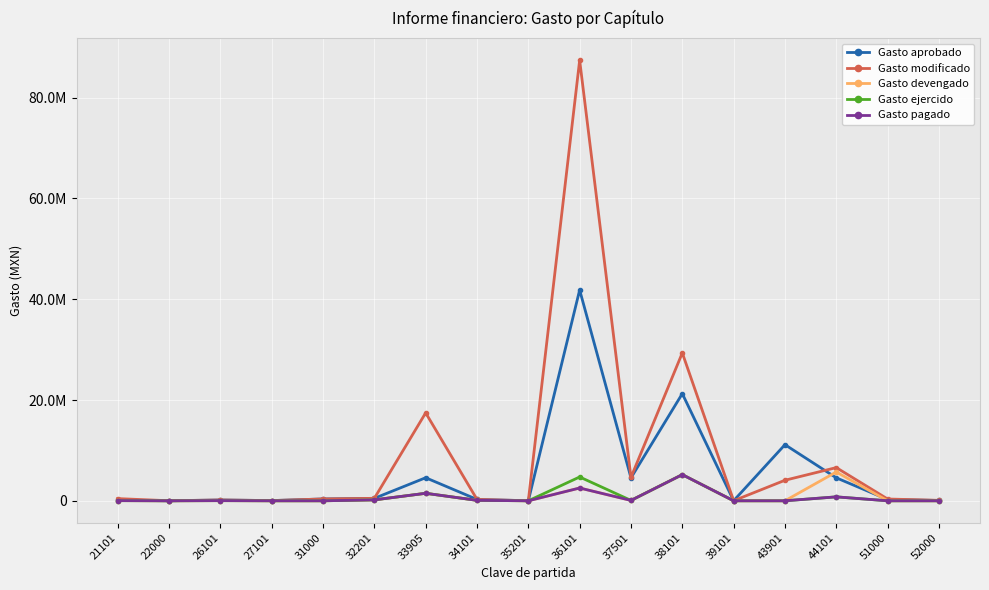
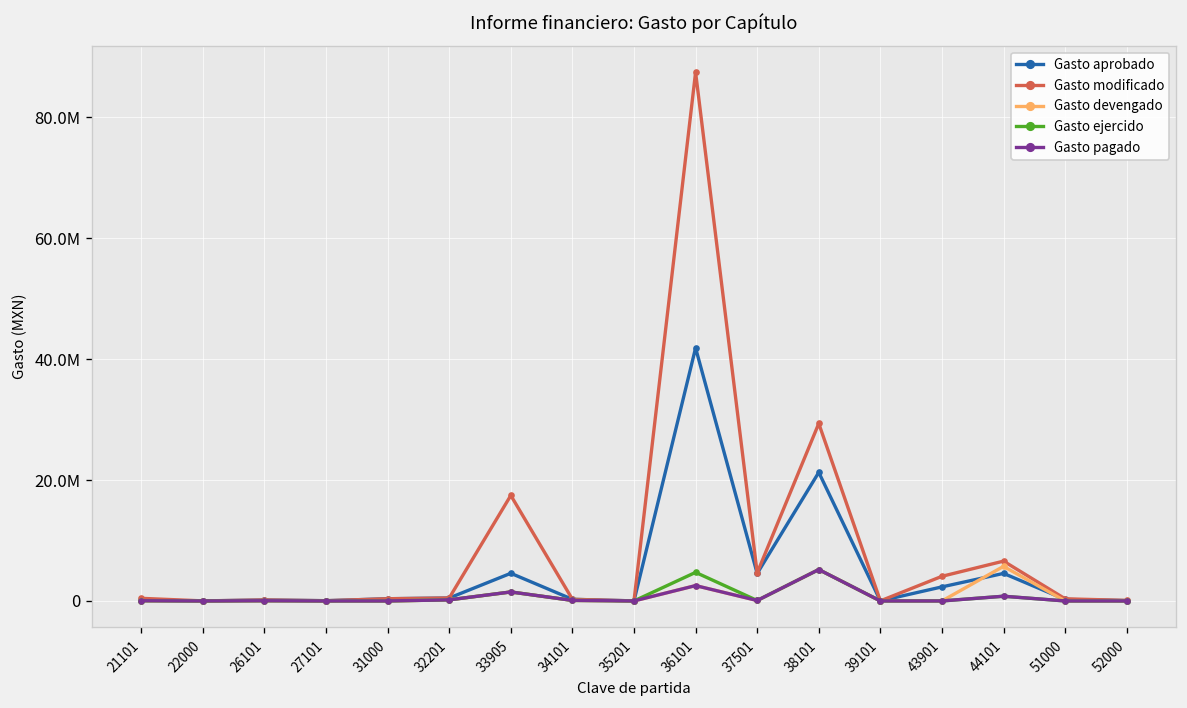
Gasto aprobado, 43901: 11000000 -> 2000000
